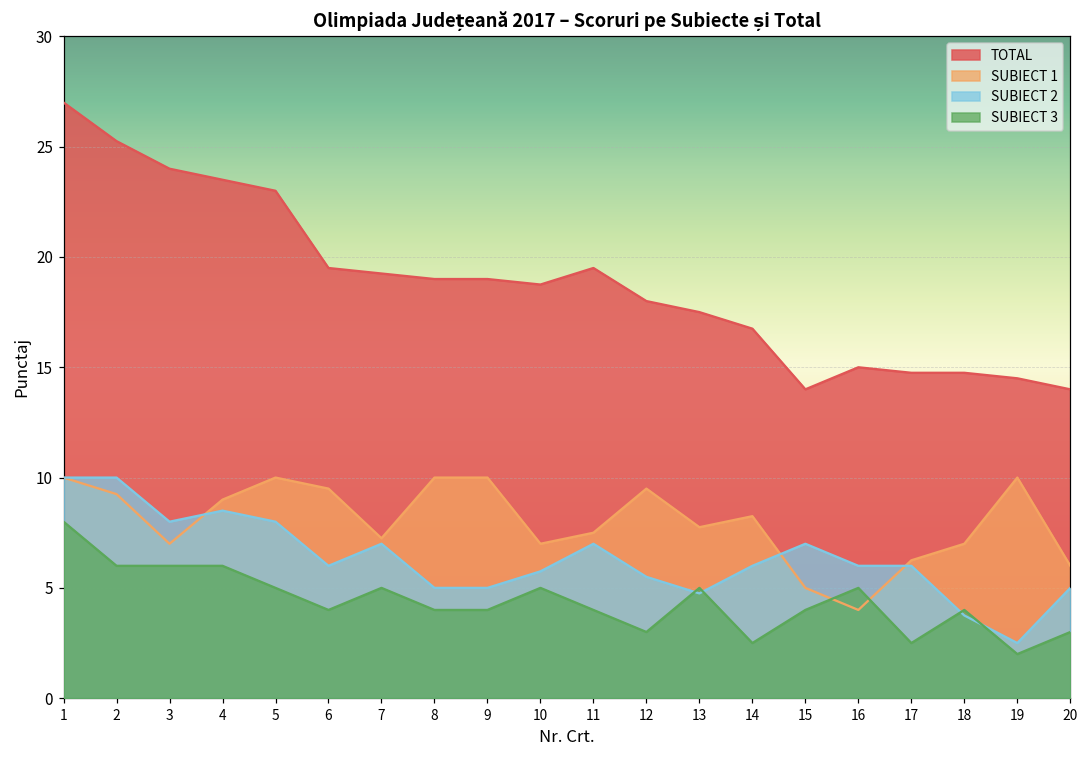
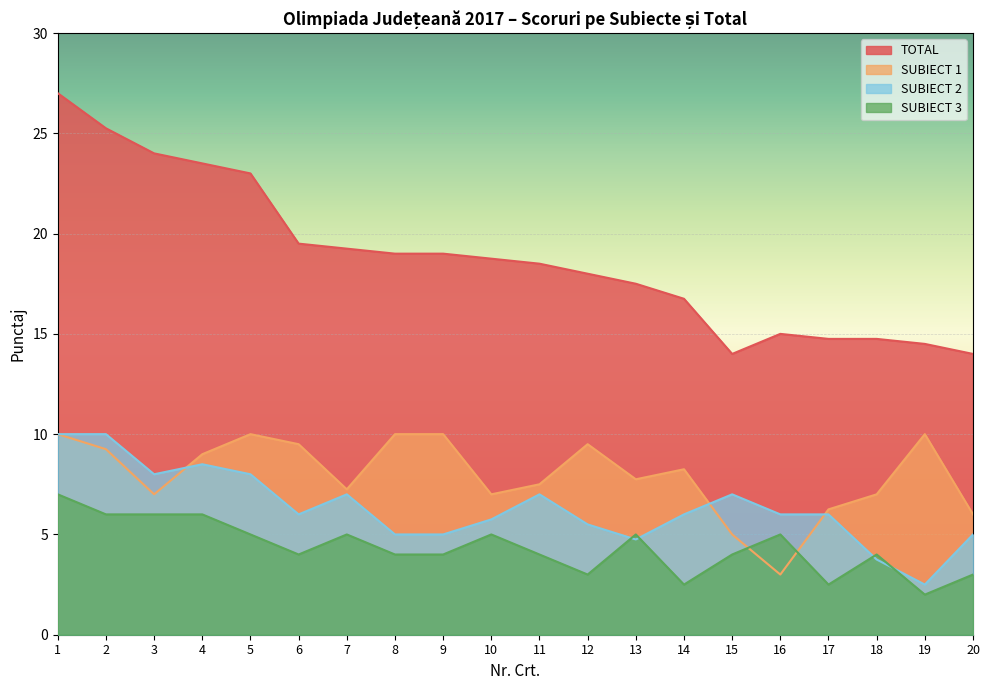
SUBIECT 3, 1: 8 -> 7
TOTAL, 11: 19.5 -> 18.5
SUBIECT 1, 16: 4 -> 3
